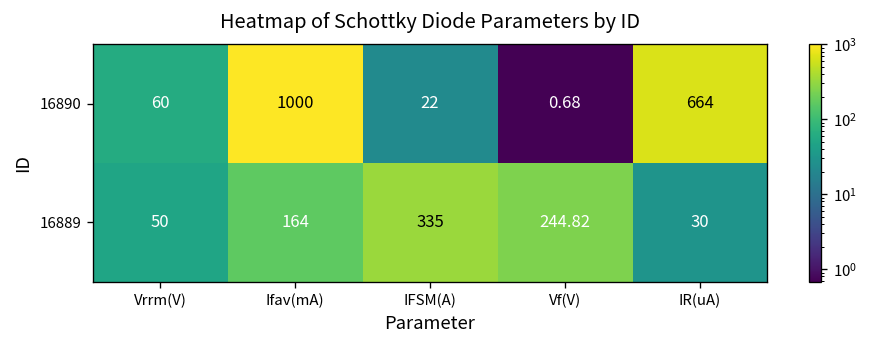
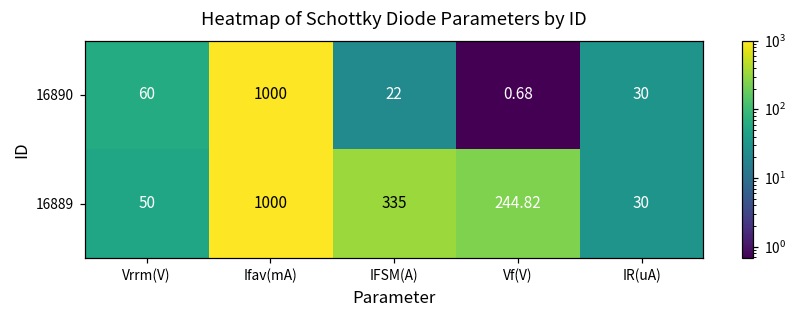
16890, IR(uA): 664 -> 30
16889, Ifav(mA): 164 -> 1000
